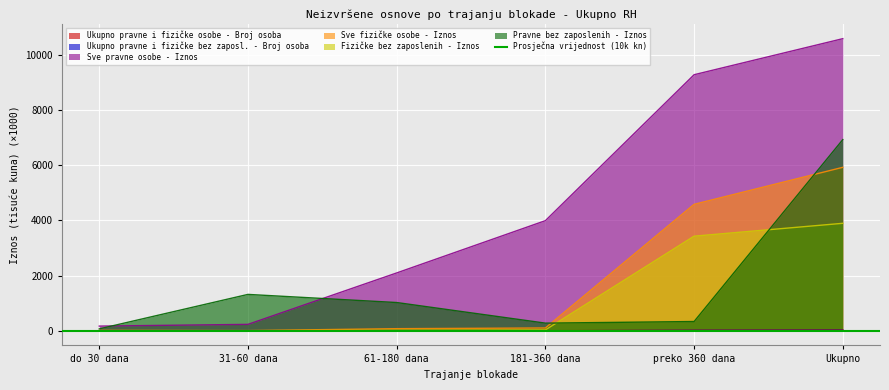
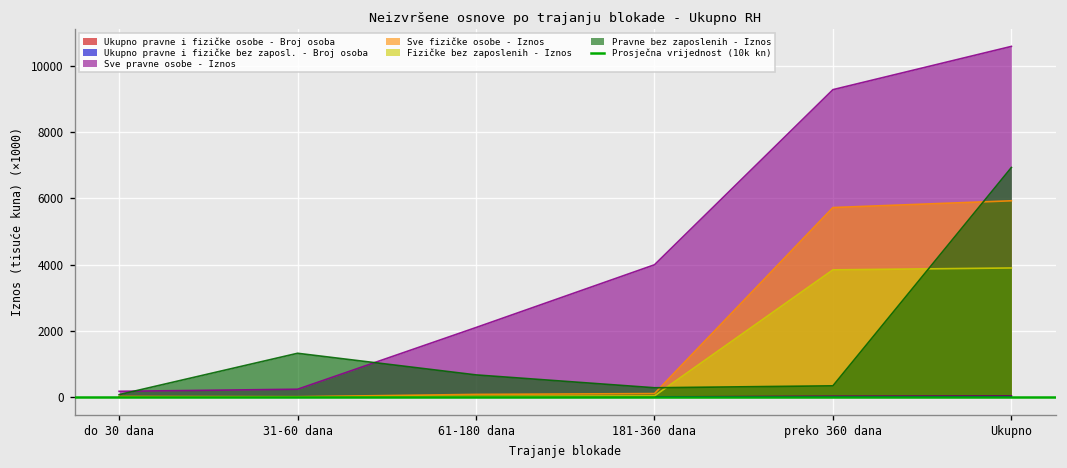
Pravne bez zaposlenih - Iznos, 61-180 dana: 1000 -> 700
Sve fizičke osobe - Iznos, preko 360 dana: 4600 -> 5700
Fizičke bez zaposlenih - Iznos, preko 360 dana: 3400 -> 3800
